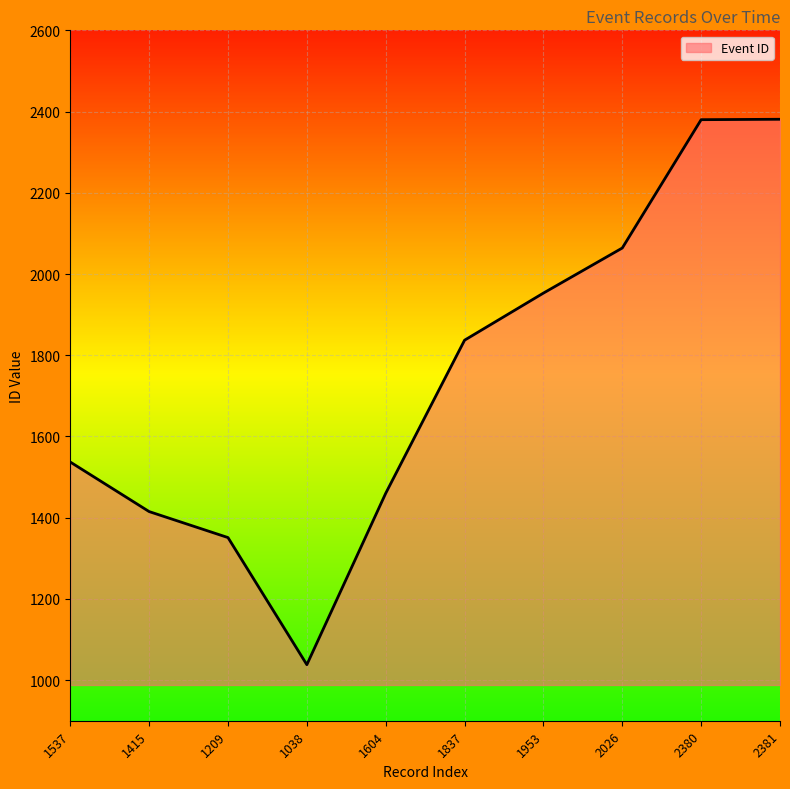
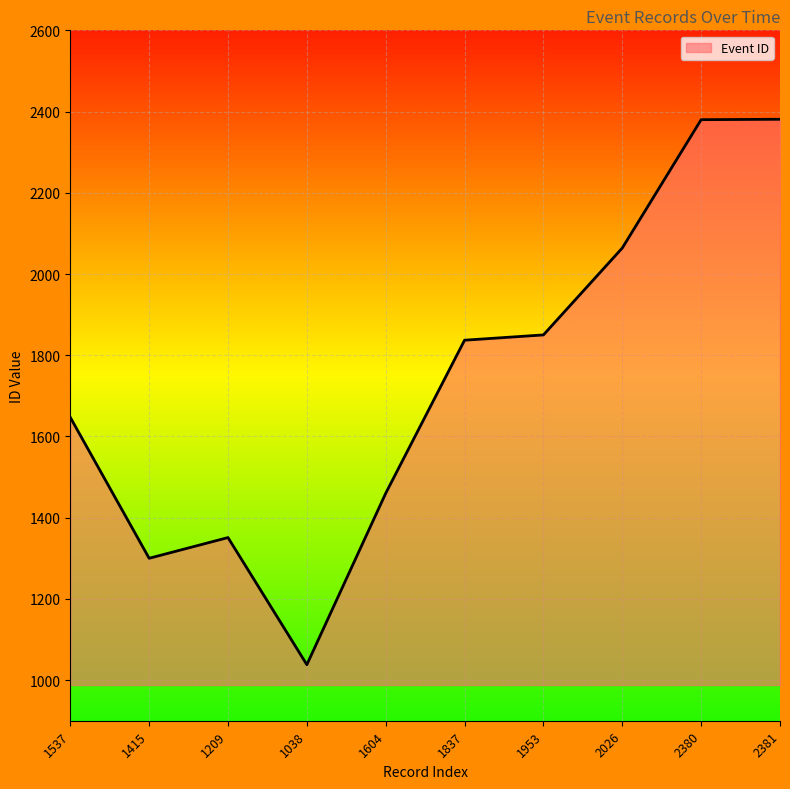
1537: 1540 -> 1650
1415: 1420 -> 1300
1953: 1950 -> 1850
